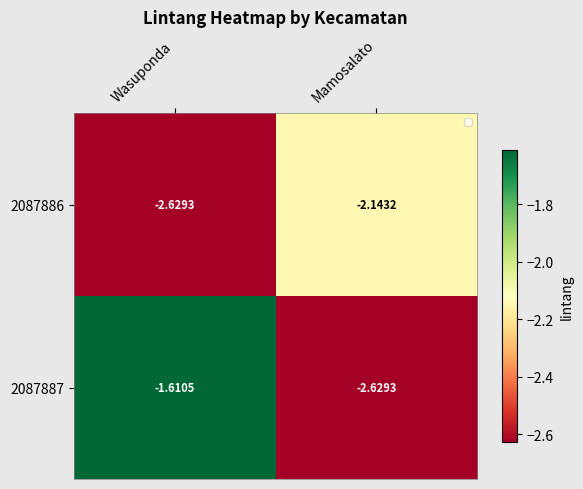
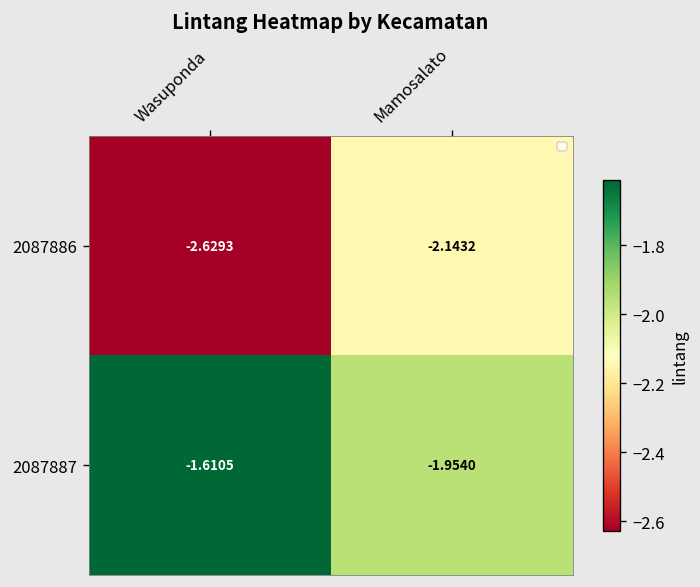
2087887, Mamosalato: -2.6293 -> -1.9540
